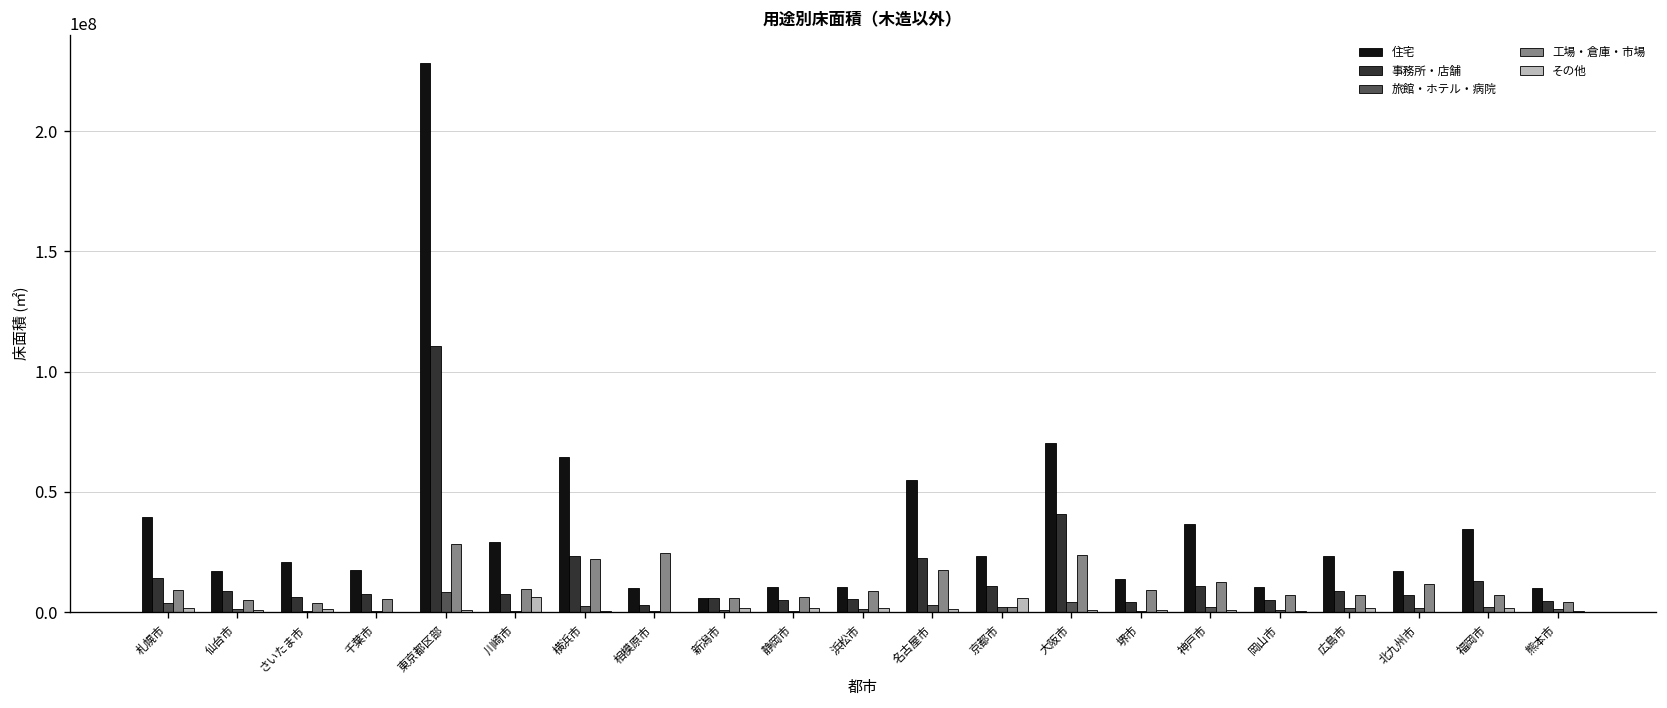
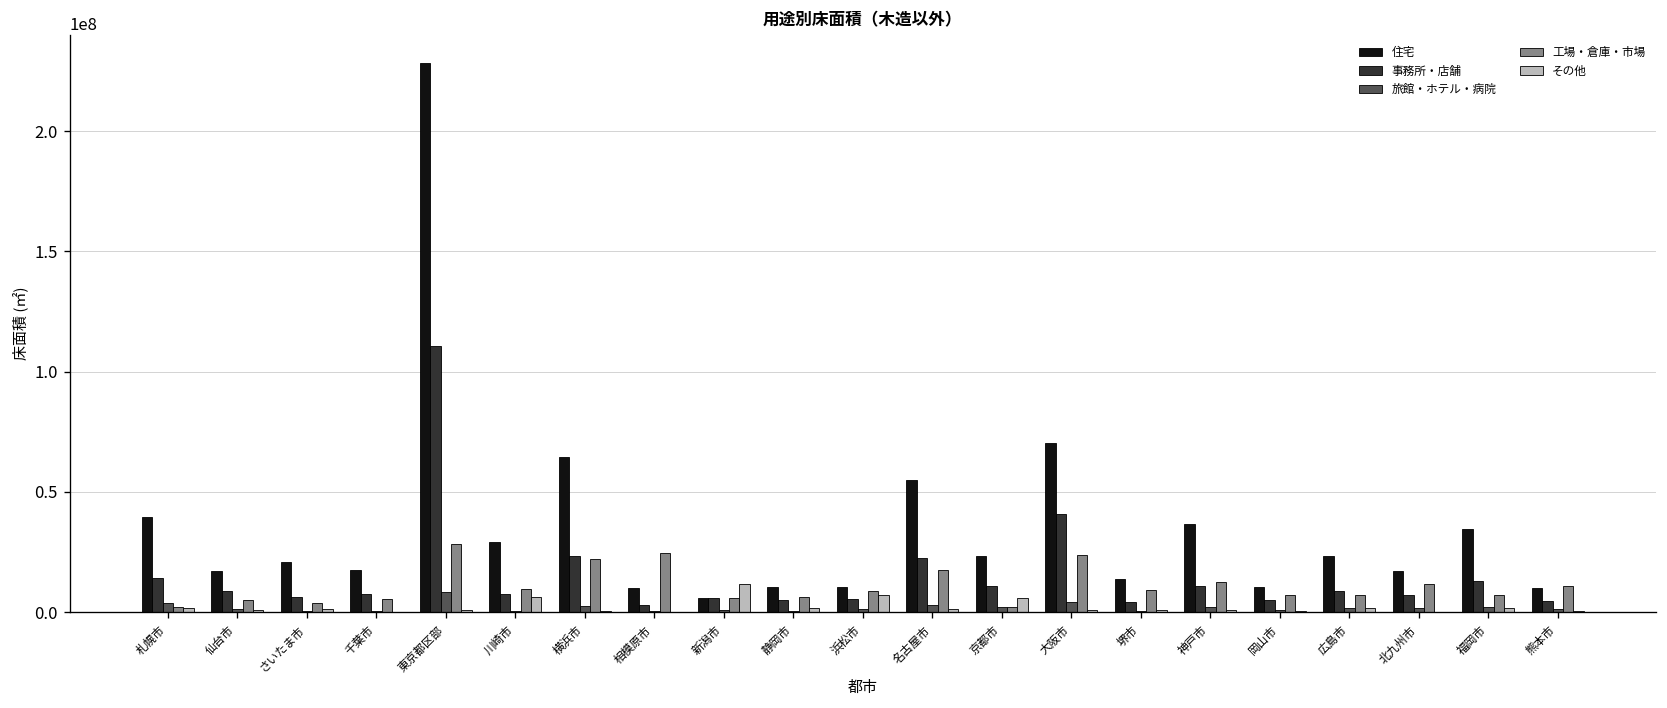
工場・倉庫・市場, 札幌市: 9000000 -> 2000000
その他, 新潟市: 2000000 -> 12000000
その他, 浜松市: 2000000 -> 7000000
工場・倉庫・市場, 熊本市: 4000000 -> 11000000
